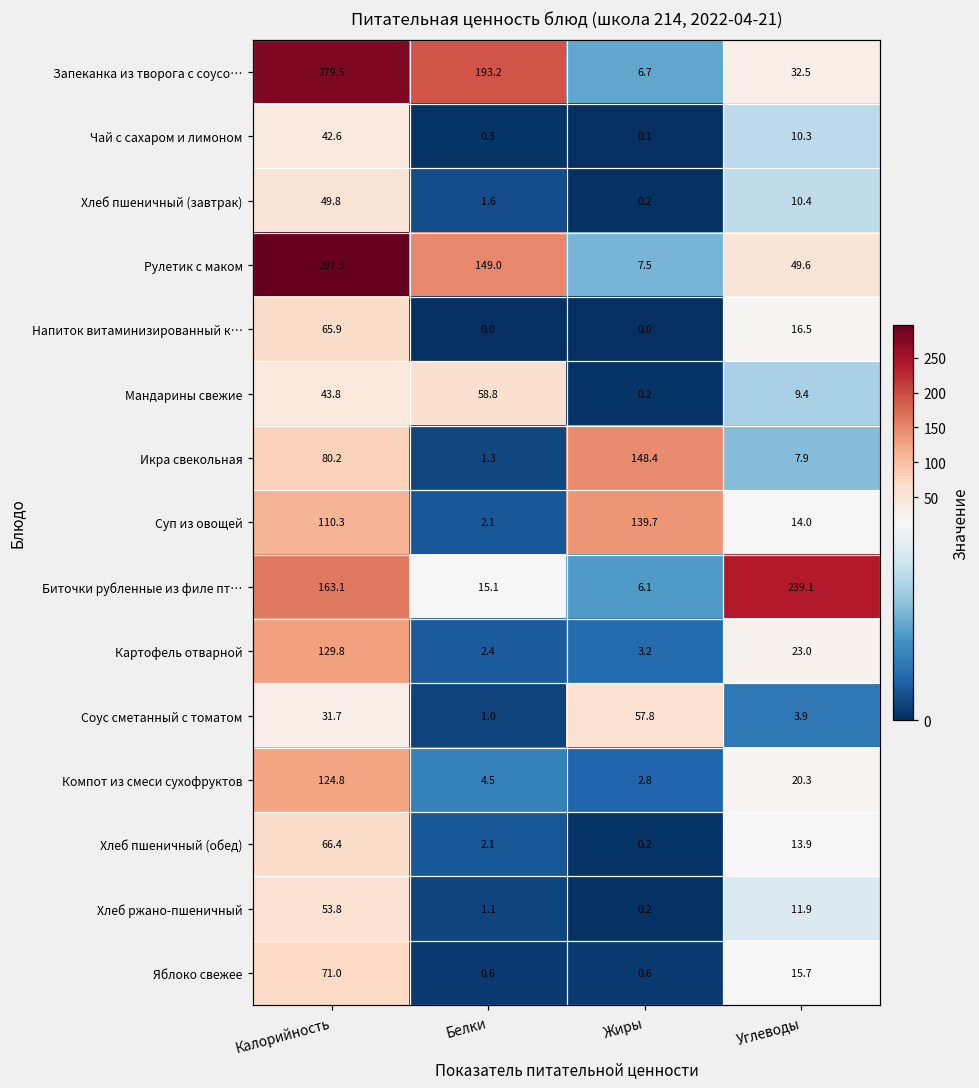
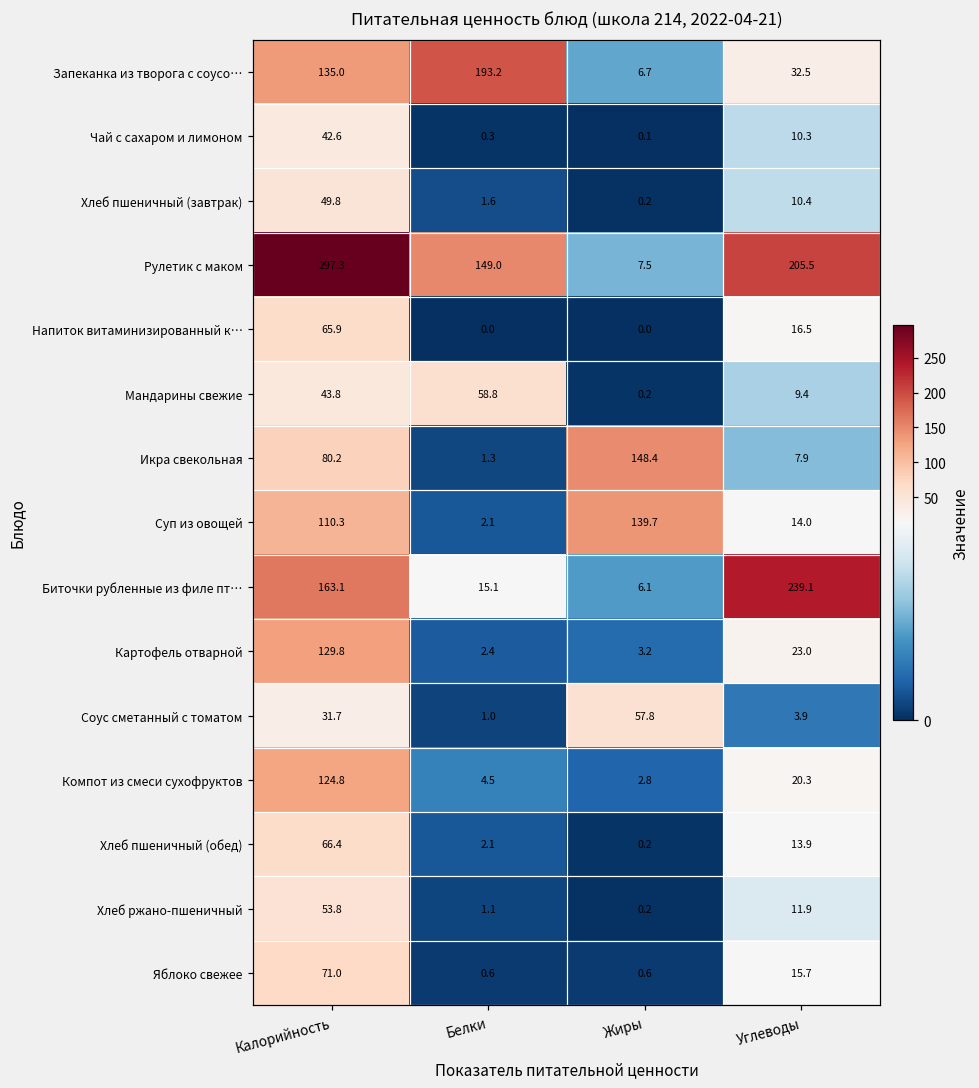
Запеканка из творога с соусо…, Калорийность: 279.5 -> 135.0
Рулетик с маком, Углеводы: 49.6 -> 205.5
